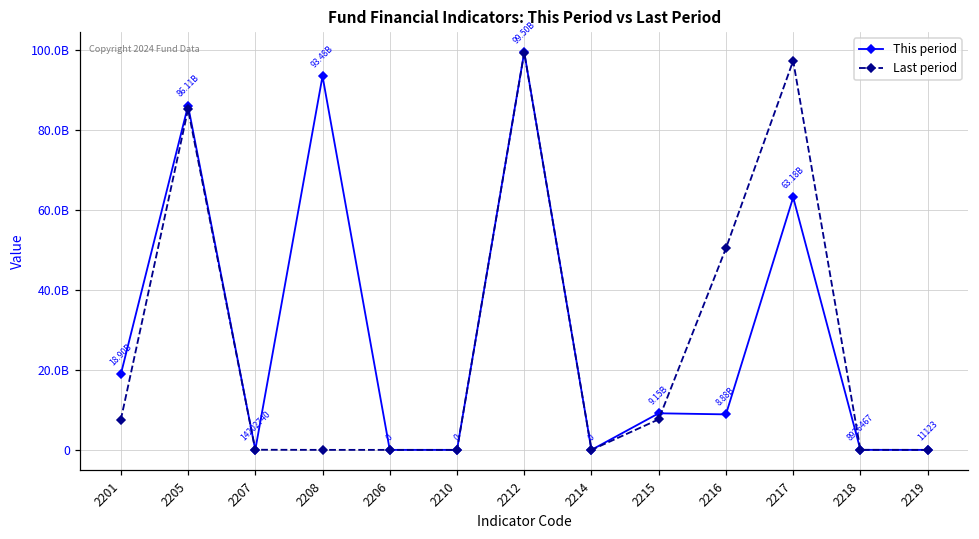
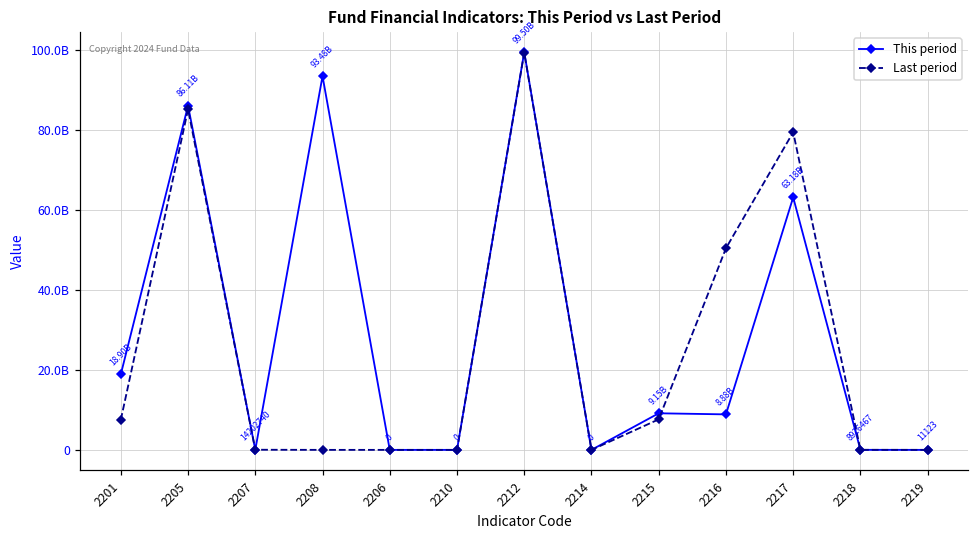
Last period, 2217: 97000000000 -> 79000000000
